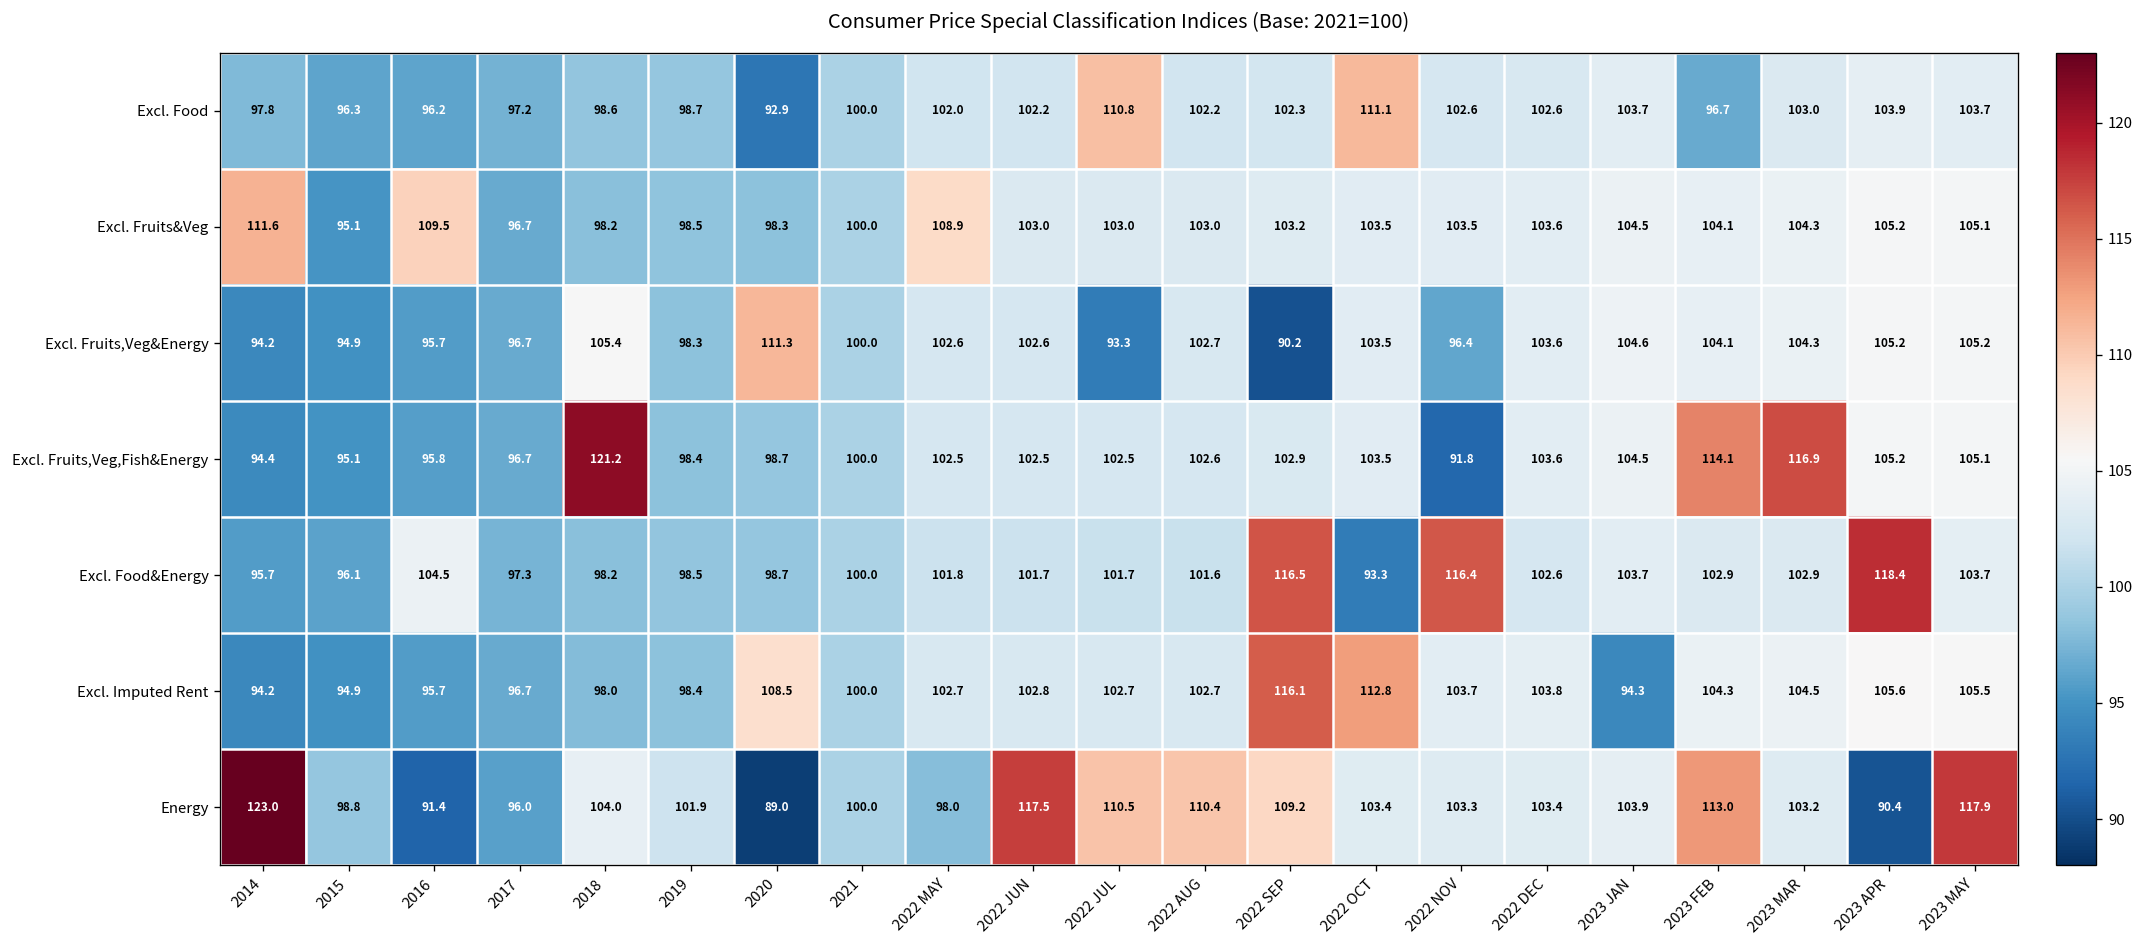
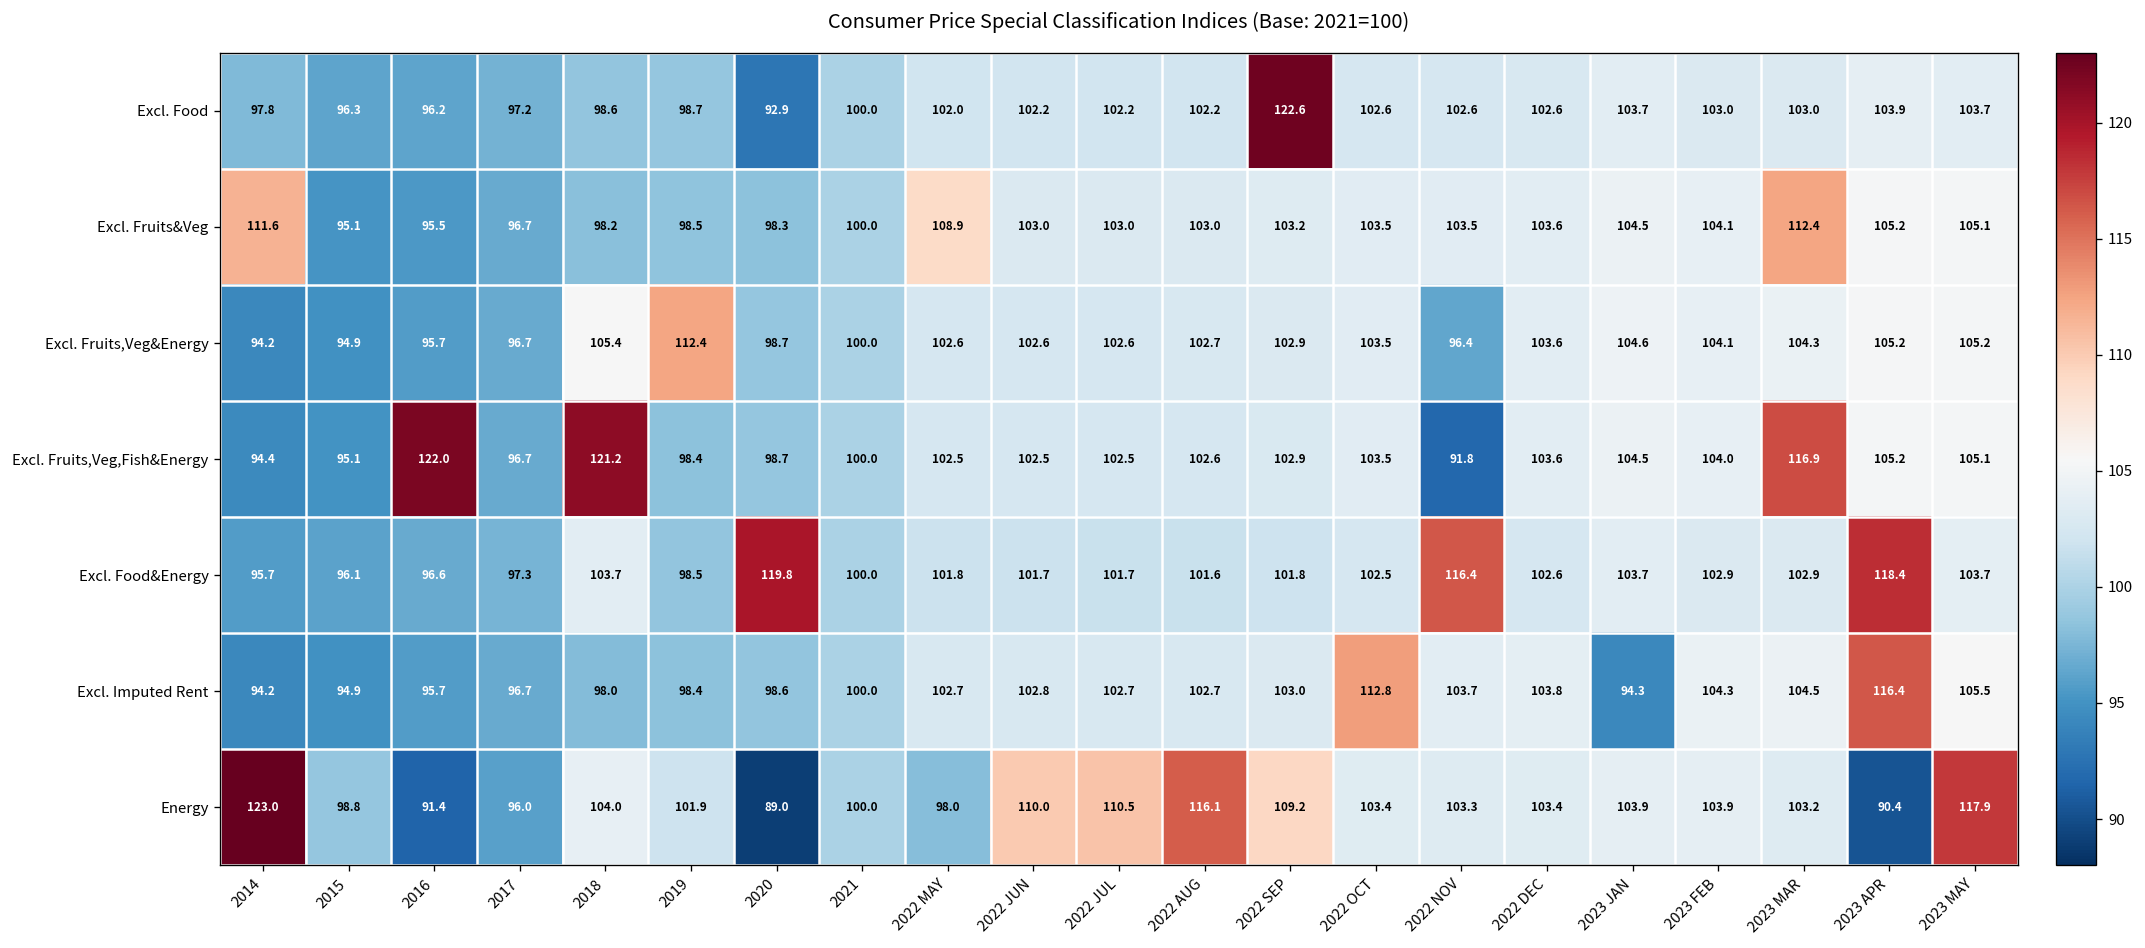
Excl. Food, 2022 JUL: 110.8 -> 102.2
Excl. Food, 2022 SEP: 102.3 -> 122.6
Excl. Food, 2022 OCT: 111.1 -> 102.6
Excl. Food, 2023 FEB: 96.7 -> 103.0
Excl. Fruits&Veg, 2016: 109.5 -> 95.5
Excl. Fruits&Veg, 2023 MAR: 104.3 -> 112.4
Excl. Fruits,Veg&Energy, 2019: 98.3 -> 112.4
Excl. Fruits,Veg&Energy, 2020: 111.3 -> 98.7
Excl. Fruits,Veg&Energy, 2022 JUL: 93.3 -> 102.6
Excl. Fruits,Veg&Energy, 2022 SEP: 90.2 -> 102.9
Excl. Fruits,Veg,Fish&Energy, 2016: 95.8 -> 122.0
Excl. Fruits,Veg,Fish&Energy, 2023 FEB: 114.1 -> 104.0
Excl. Food&Energy, 2016: 104.5 -> 96.6
Excl. Food&Energy, 2018: 98.2 -> 103.7
Excl. Food&Energy, 2020: 98.7 -> 119.8
Excl. Food&Energy, 2022 SEP: 116.5 -> 101.8
Excl. Food&Energy, 2022 OCT: 93.3 -> 102.5
Excl. Imputed Rent, 2020: 108.5 -> 98.6
Excl. Imputed Rent, 2022 SEP: 116.1 -> 103.0
Excl. Imputed Rent, 2023 APR: 105.6 -> 116.4
Energy, 2022 JUN: 117.5 -> 110.0
Energy, 2022 AUG: 110.4 -> 116.1
Energy, 2023 FEB: 113.0 -> 103.9
